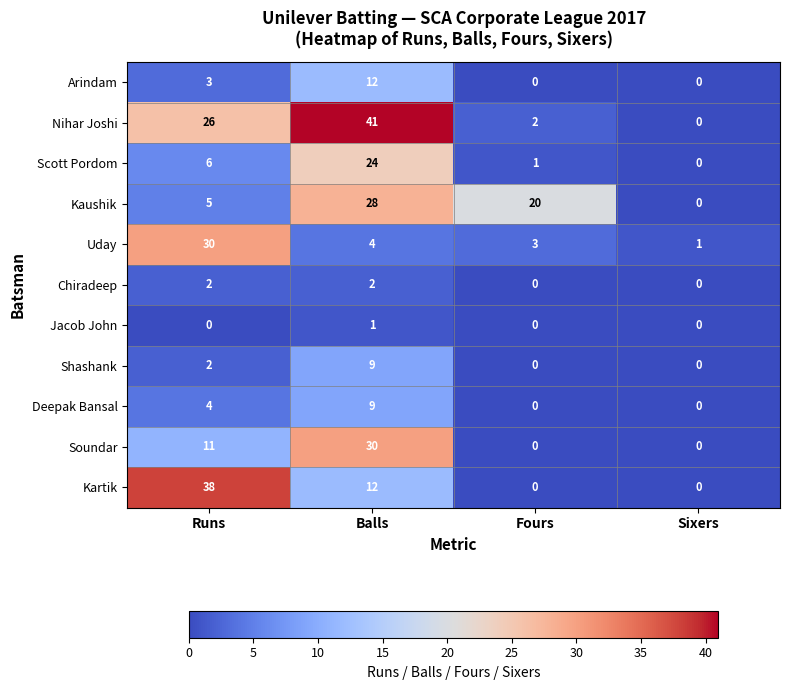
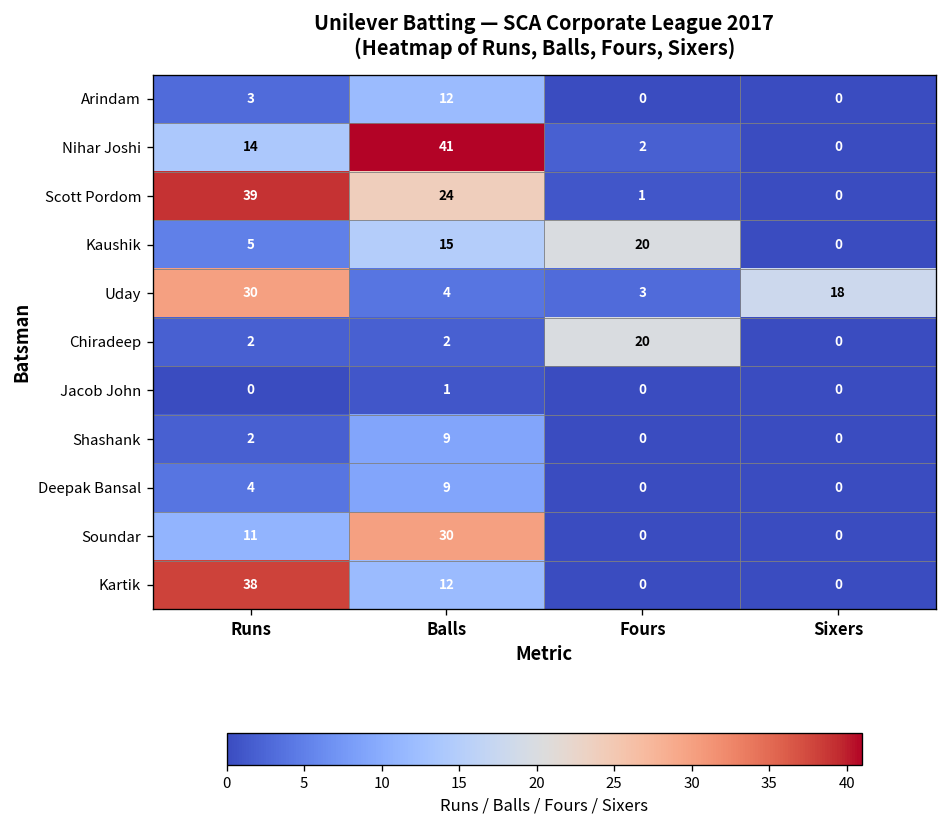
Nihar Joshi, Runs: 26 -> 14
Scott Pordom, Runs: 6 -> 39
Kaushik, Balls: 28 -> 15
Uday, Sixers: 1 -> 18
Chiradeep, Fours: 0 -> 20
